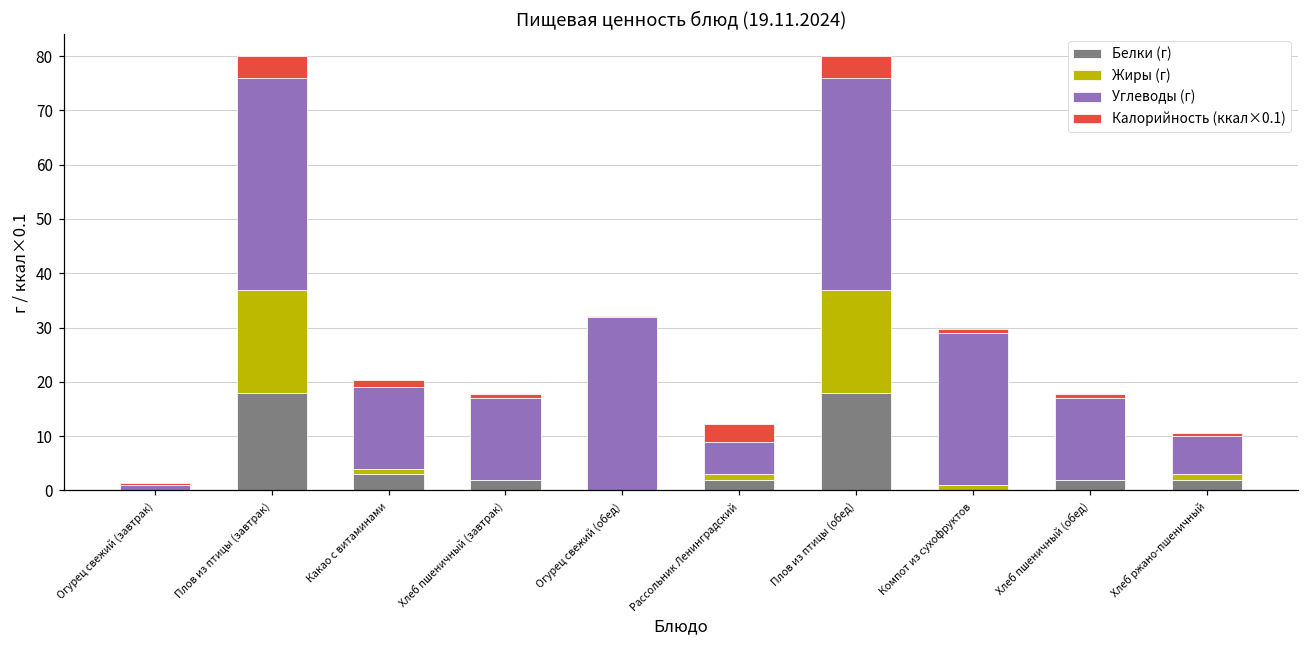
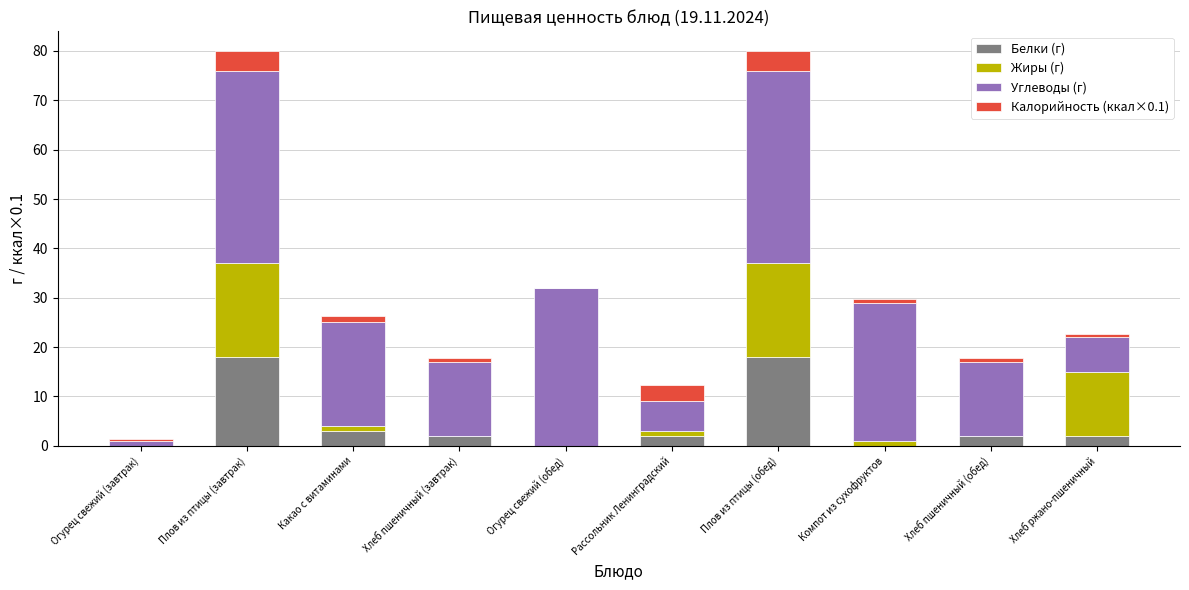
Углеводы (г), Какао с витаминами: 15 -> 21
Жиры (г), Хлеб ржано-пшеничный: 1 -> 13
